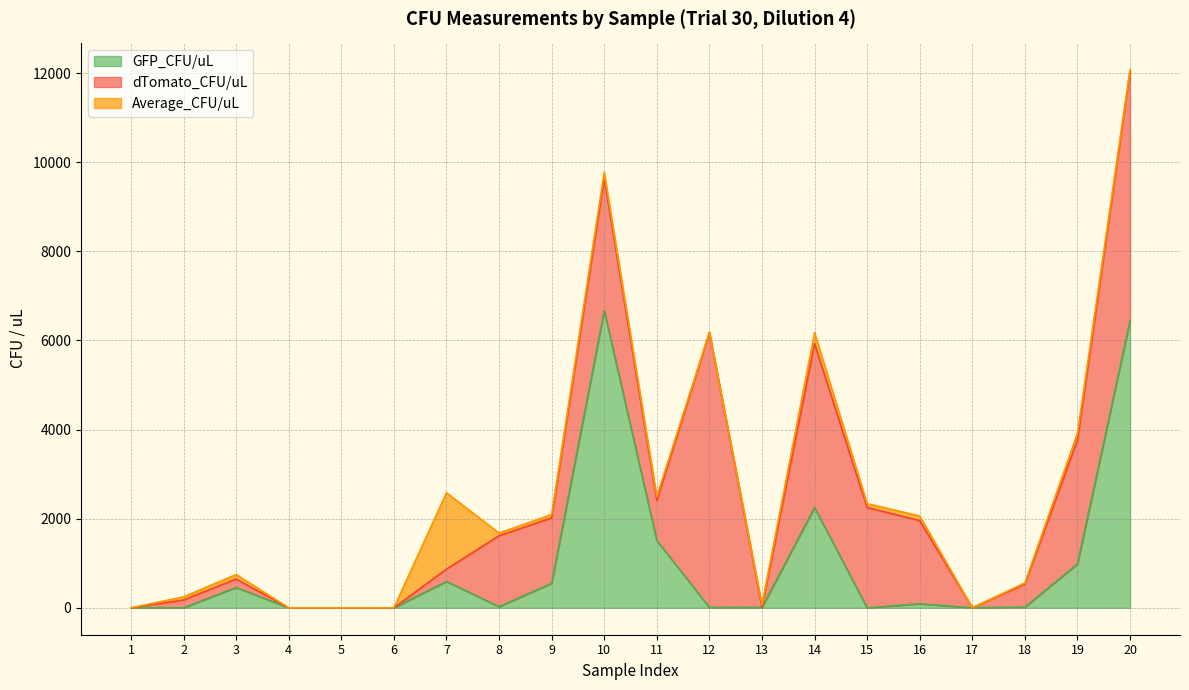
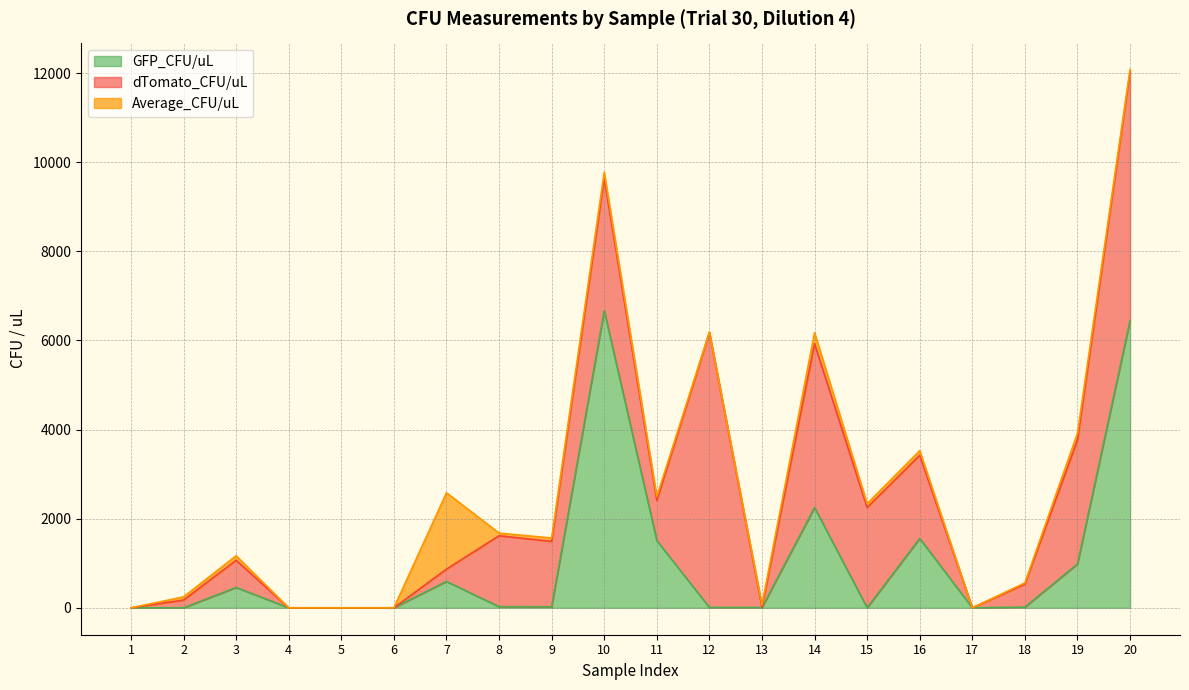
dTomato_CFU/uL, 3: 200 -> 600
GFP_CFU/uL, 9: 600 -> 0
GFP_CFU/uL, 16: 100 -> 1600
